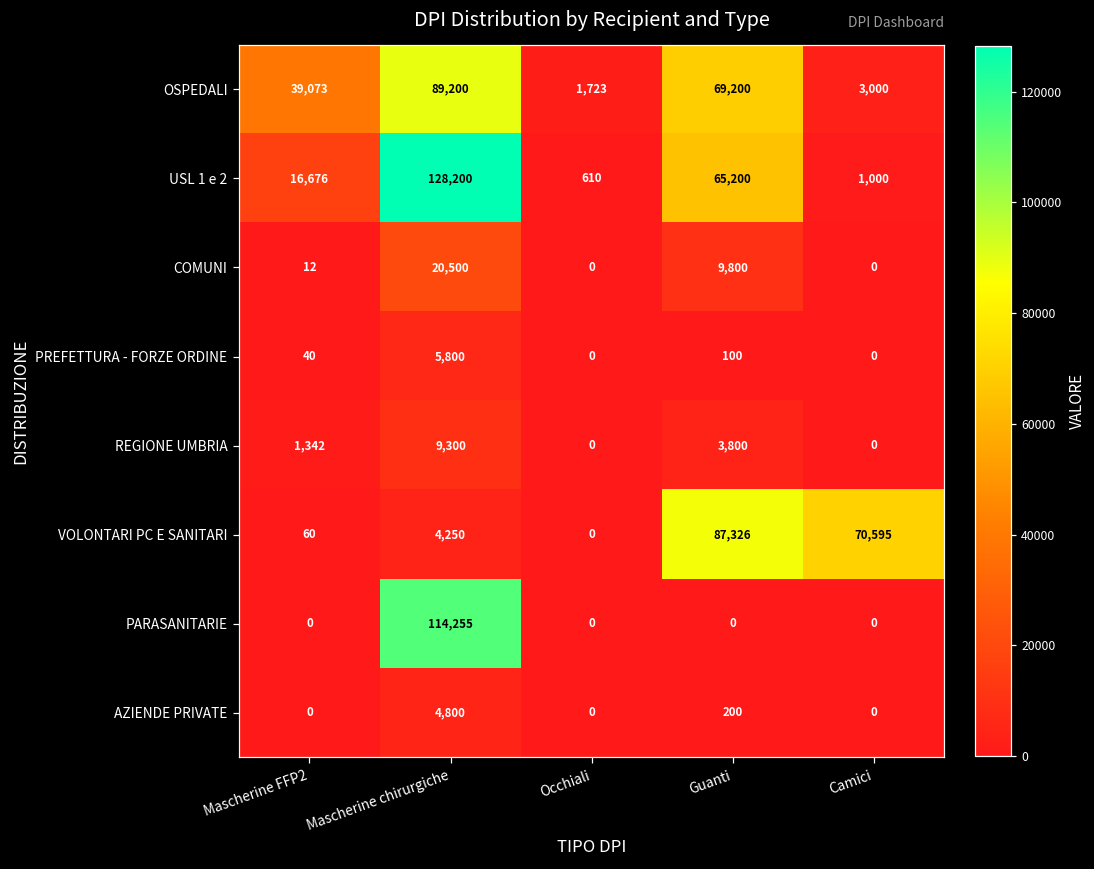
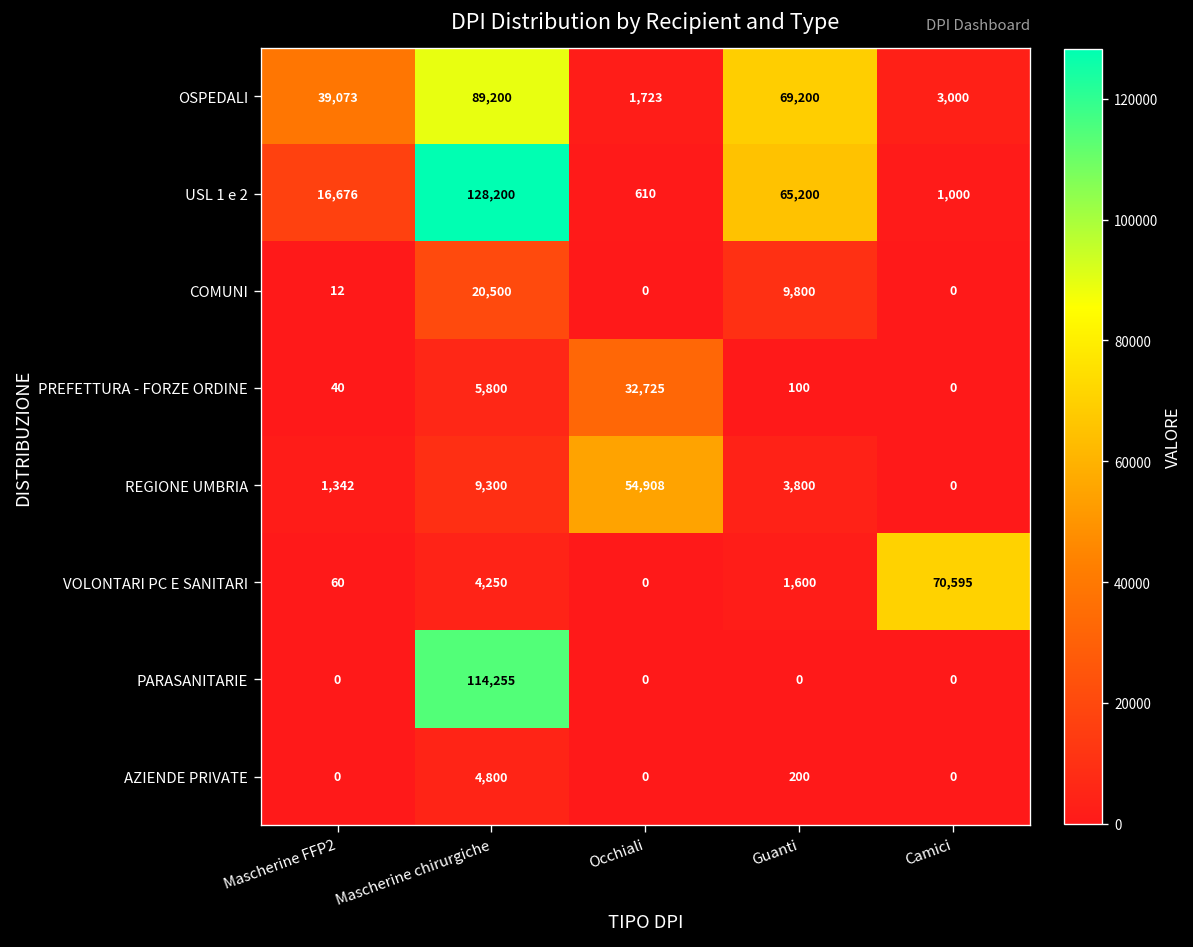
PREFETTURA - FORZE ORDINE, Occhiali: 0 -> 32,725
REGIONE UMBRIA, Occhiali: 0 -> 54,908
VOLONTARI PC E SANITARI, Guanti: 87,326 -> 1,600
